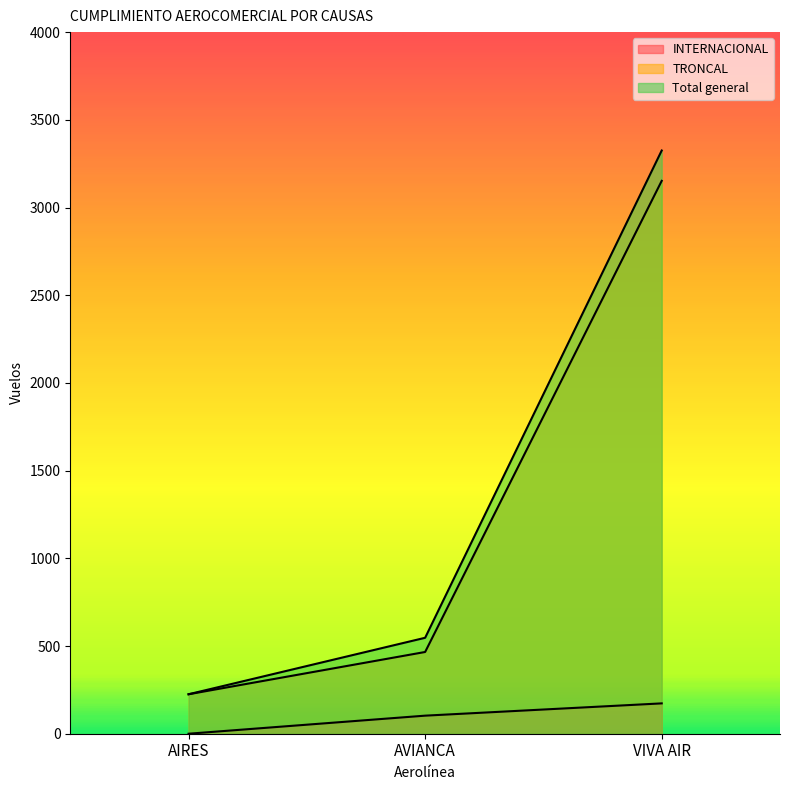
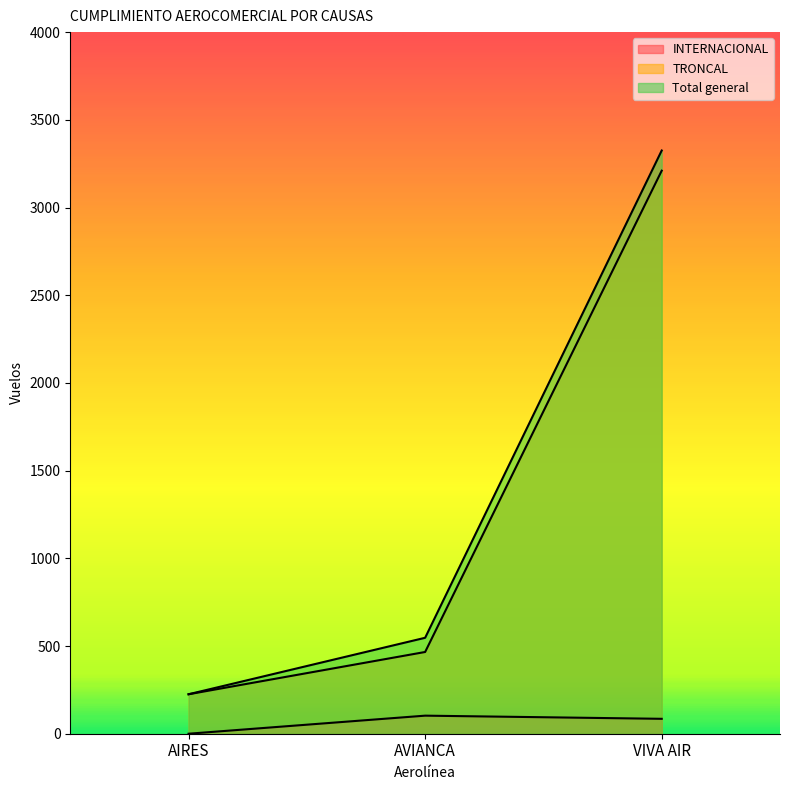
INTERNACIONAL, VIVA AIR: 170 -> 90
TRONCAL, VIVA AIR: 3150 -> 3210
